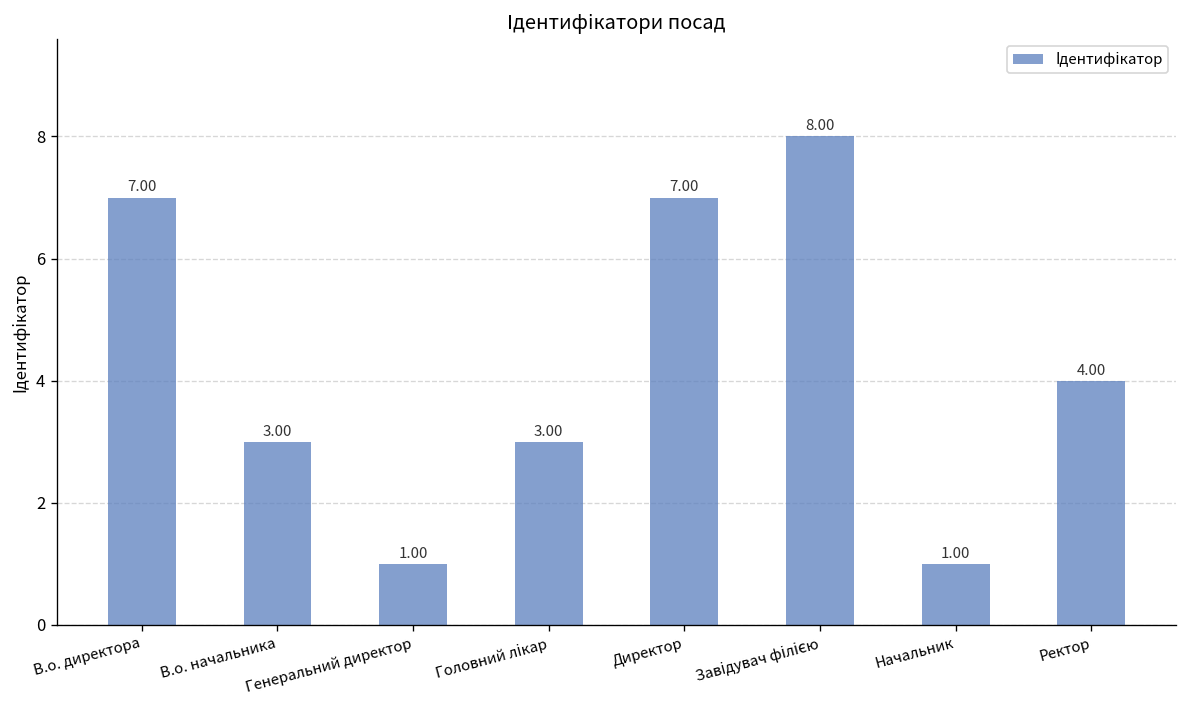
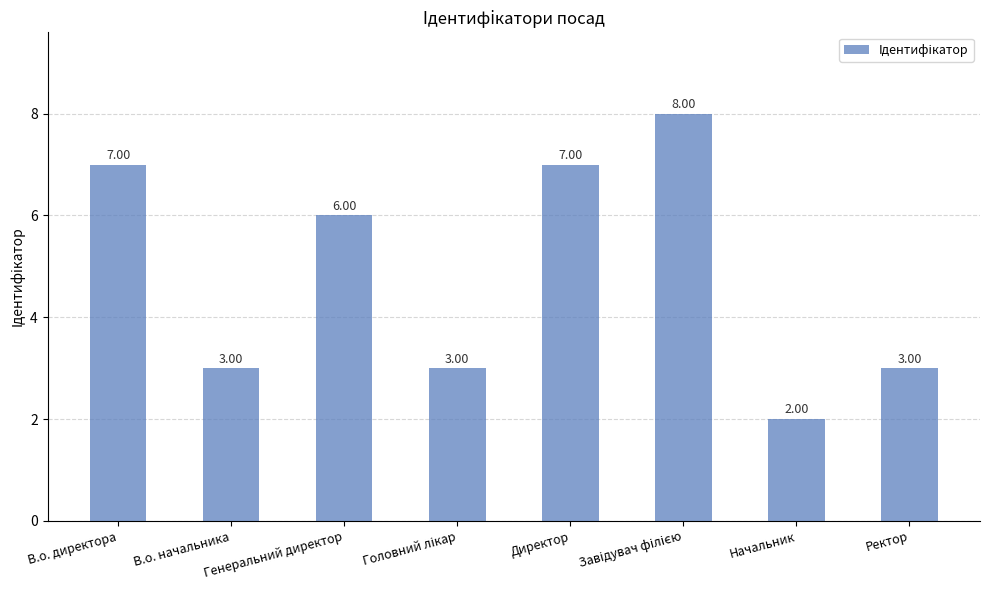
Генеральний директор: 1.00 -> 6.00
Начальник: 1.00 -> 2.00
Ректор: 4.00 -> 3.00
